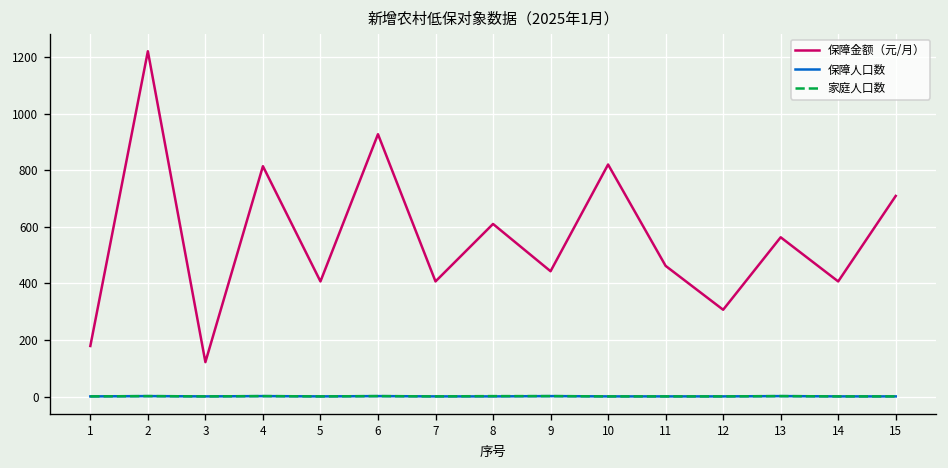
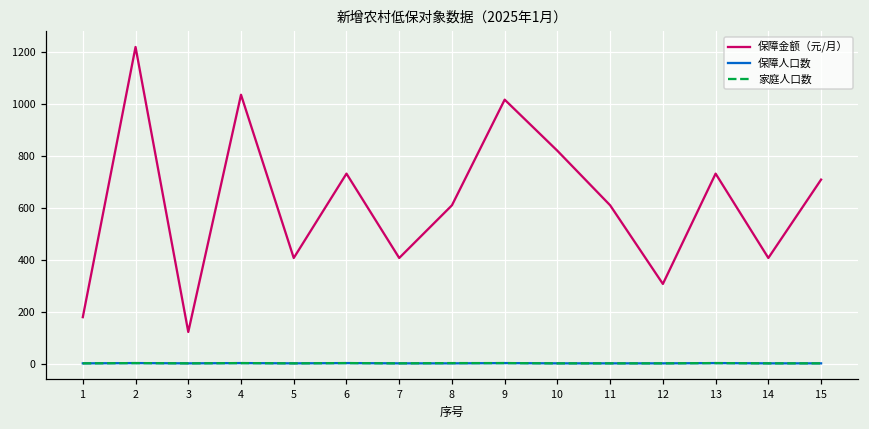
保障金额（元/月）, 4: 810 -> 1040
保障金额（元/月）, 6: 930 -> 730
保障金额（元/月）, 9: 440 -> 1020
保障金额（元/月）, 11: 460 -> 610
保障金额（元/月）, 13: 560 -> 730
